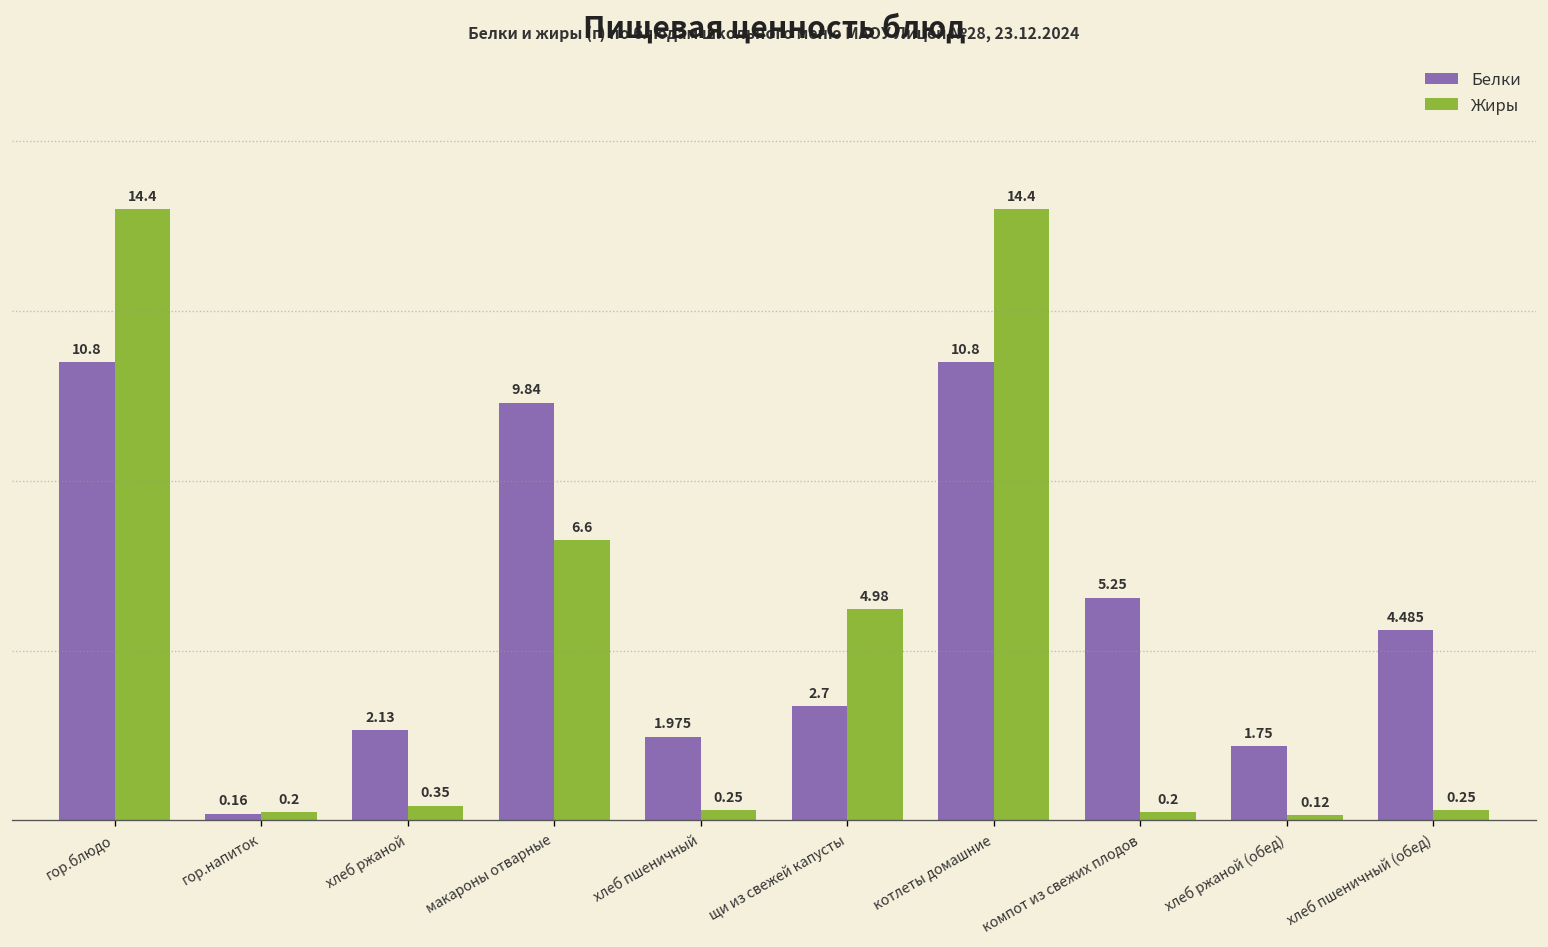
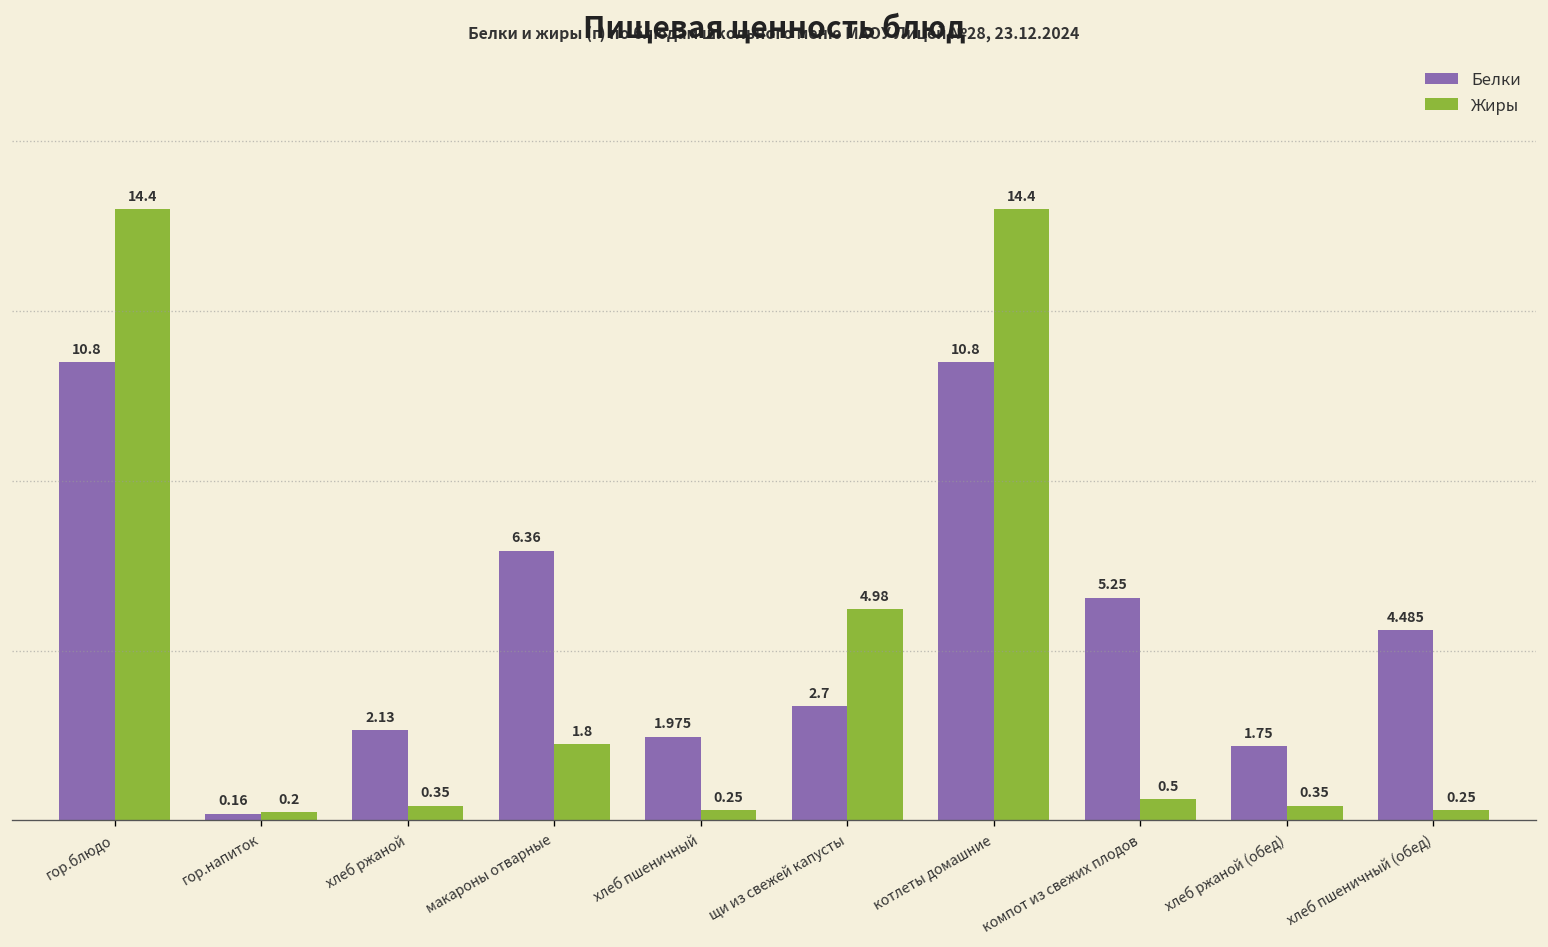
Белки, макароны отварные: 9.84 -> 6.36
Жиры, макароны отварные: 6.6 -> 1.8
Жиры, компот из свежих плодов: 0.2 -> 0.5
Жиры, хлеб ржаной (обед): 0.12 -> 0.35
